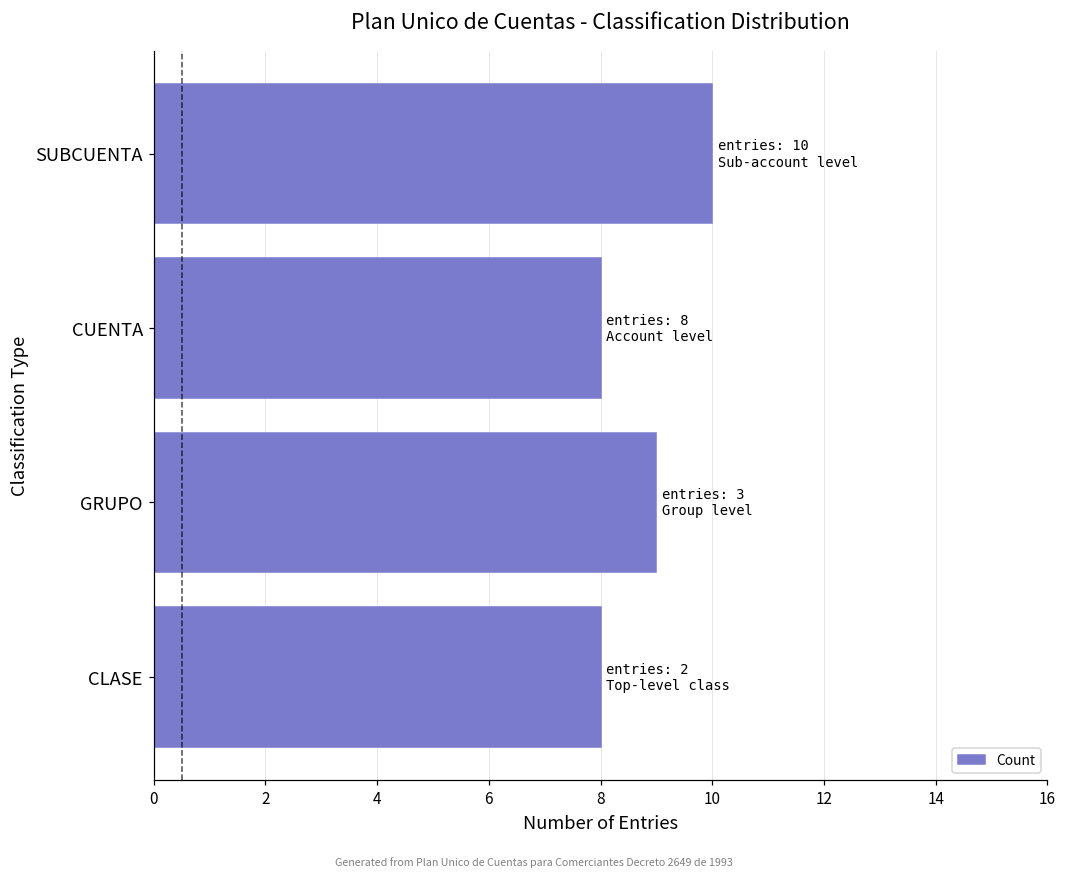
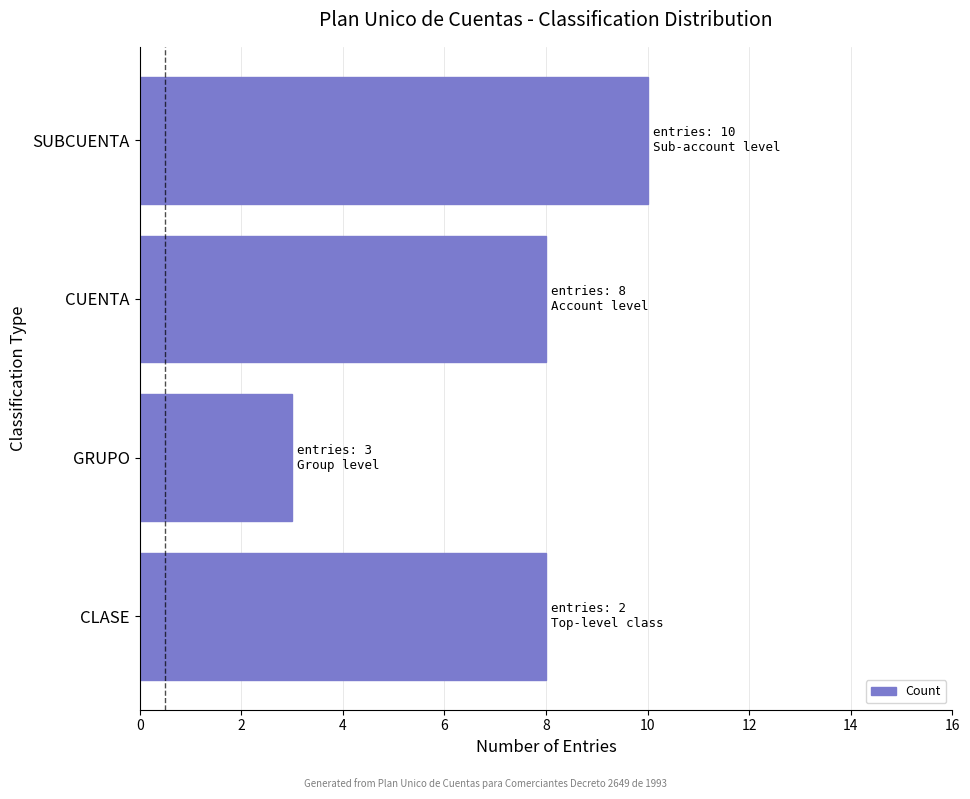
GRUPO: 9 -> 3
